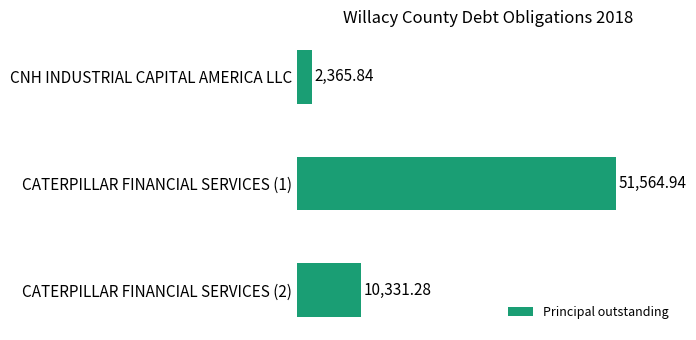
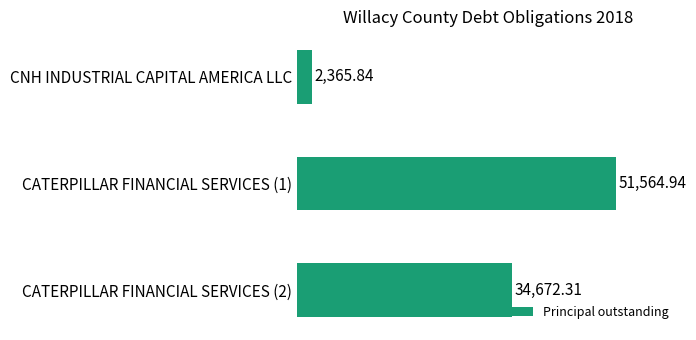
CATERPILLAR FINANCIAL SERVICES (2): 10,331.28 -> 34,672.31
